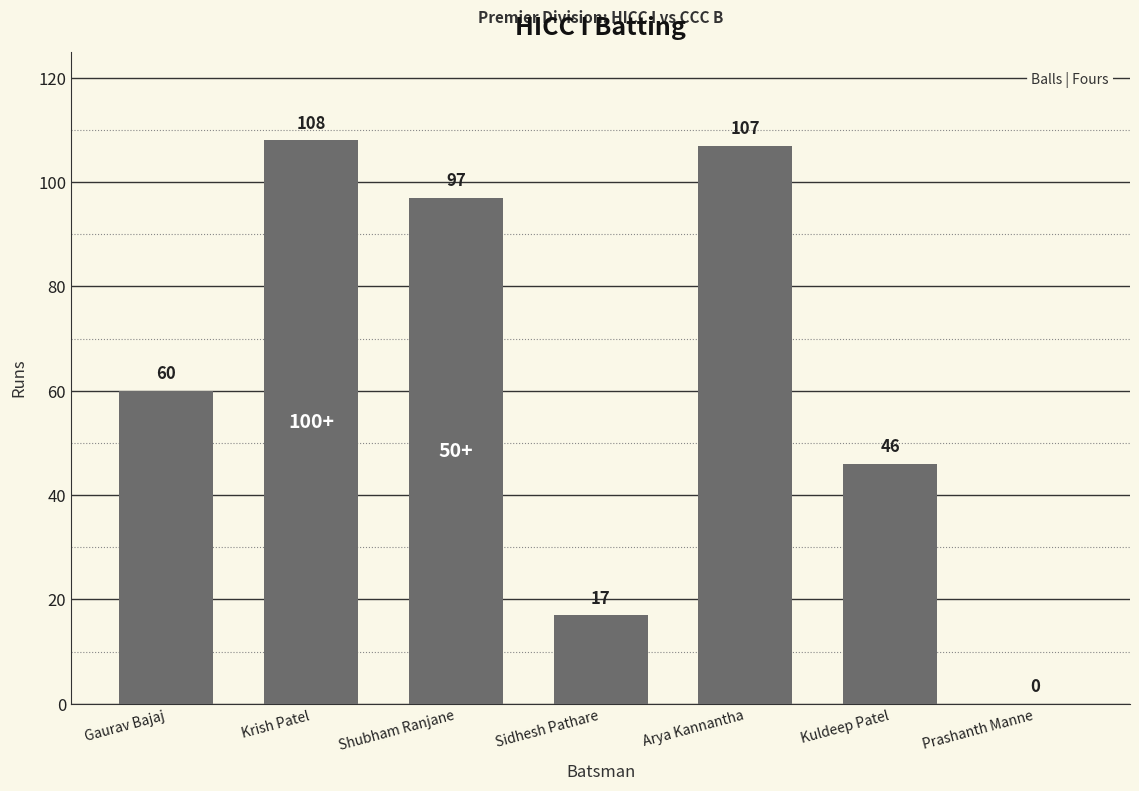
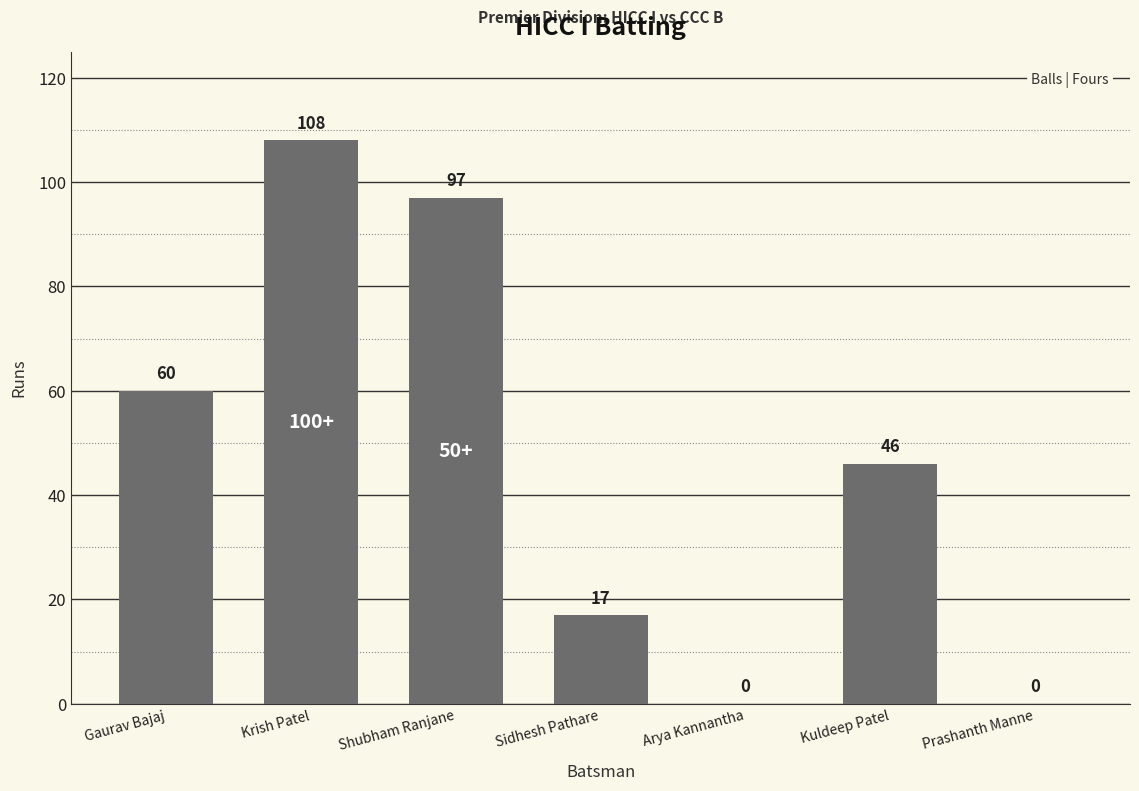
Arya Kannantha: 107 -> 0
